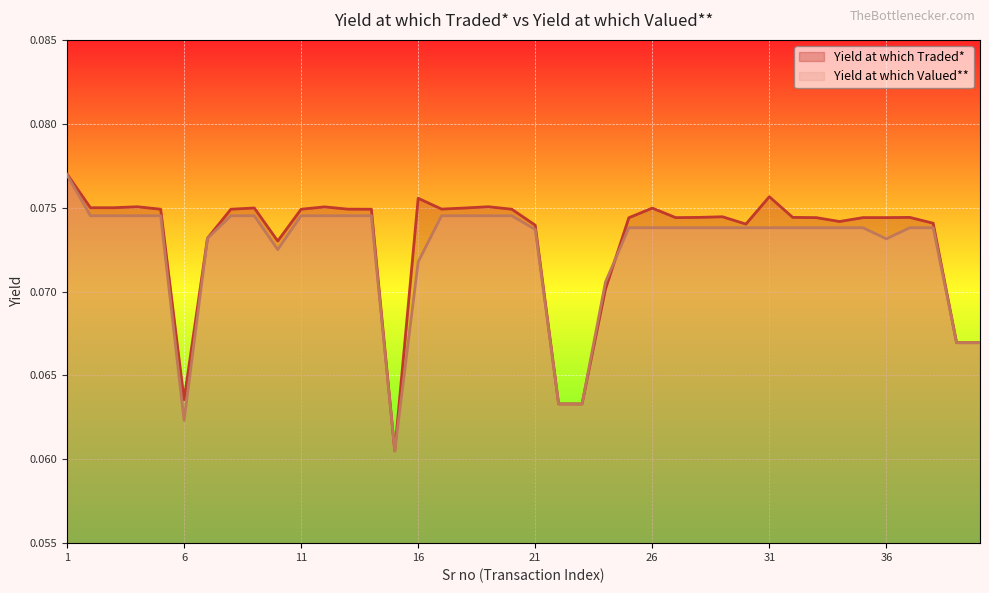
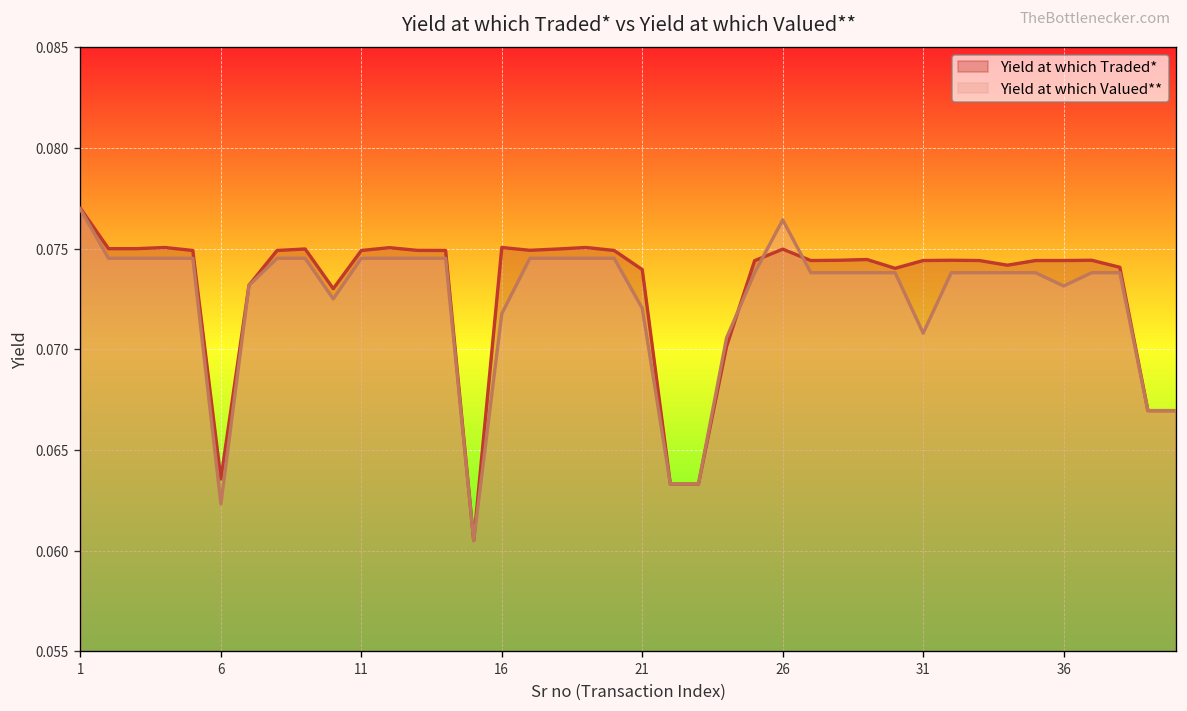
Yield at which Traded*, 16: 0.0756 -> 0.0751
Yield at which Valued**, 21: 0.0737 -> 0.0720
Yield at which Valued**, 26: 0.0738 -> 0.0764
Yield at which Traded*, 31: 0.0757 -> 0.0744
Yield at which Valued**, 31: 0.0738 -> 0.0708
